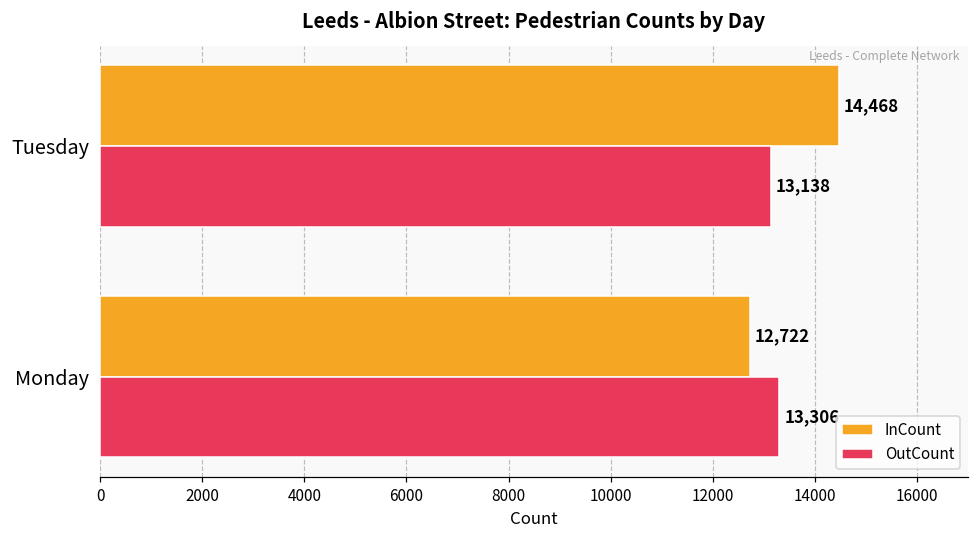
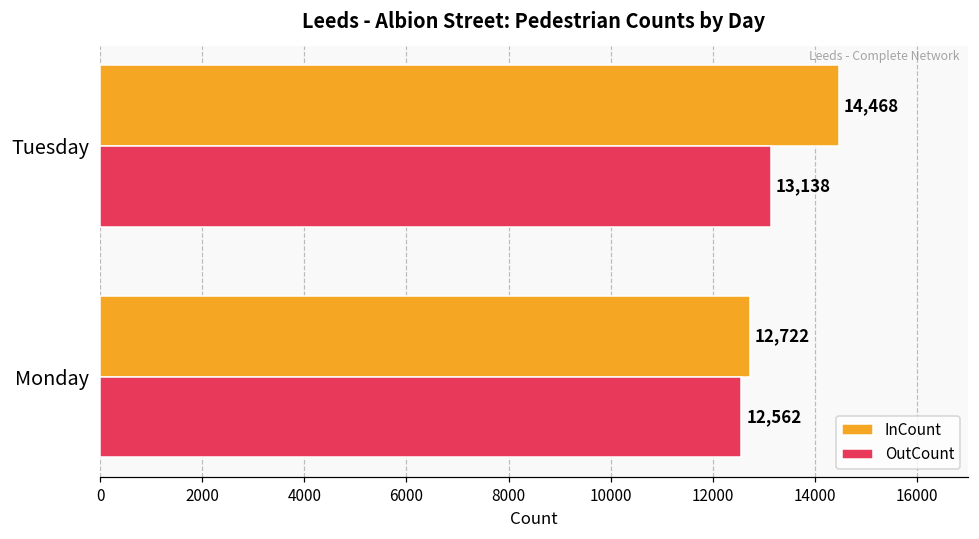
OutCount, Monday: 13,306 -> 12,562
